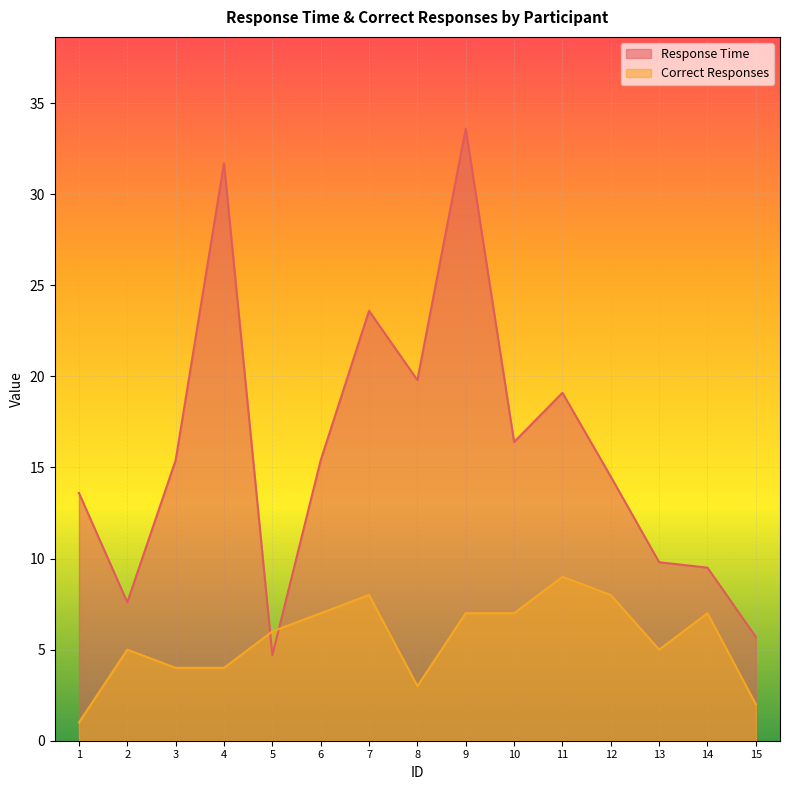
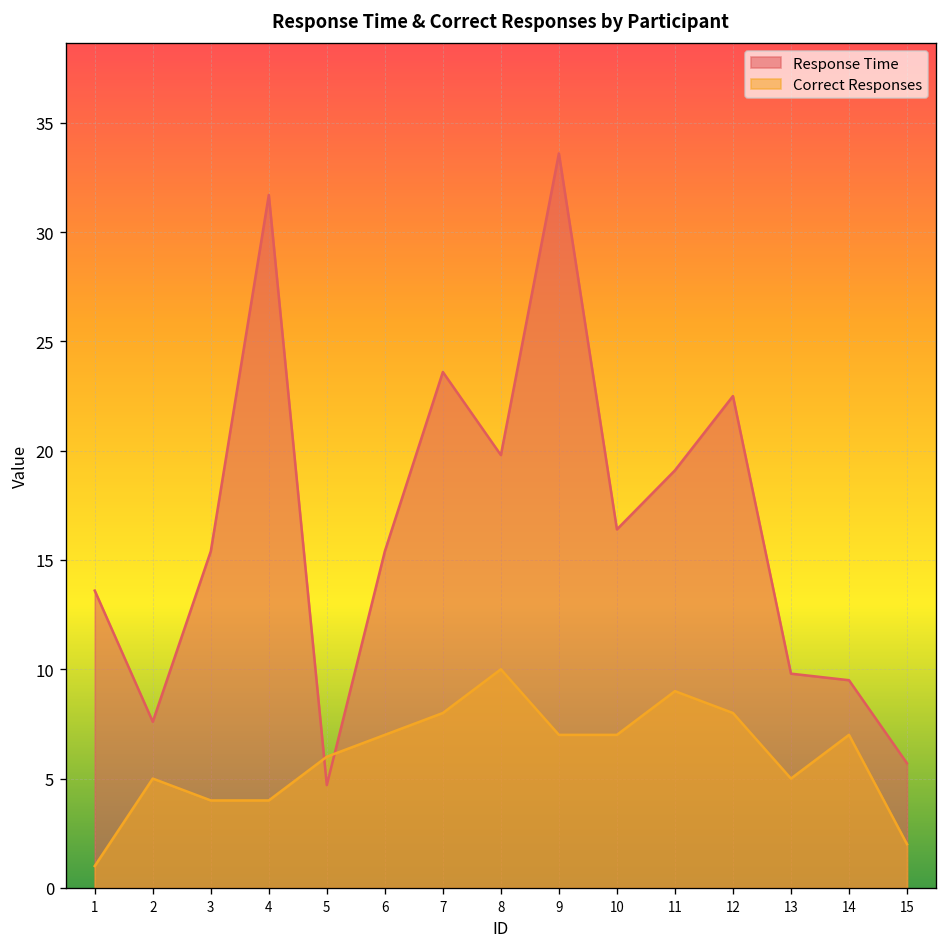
Correct Responses, 8: 3 -> 10
Response Time, 12: 14.5 -> 22.5
